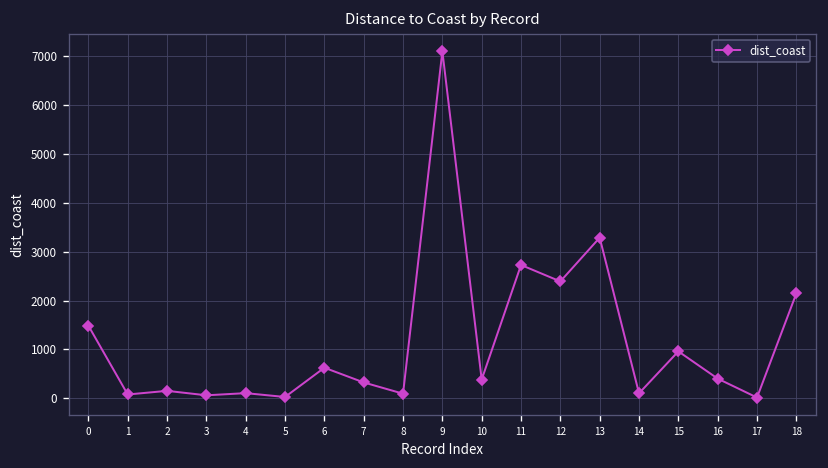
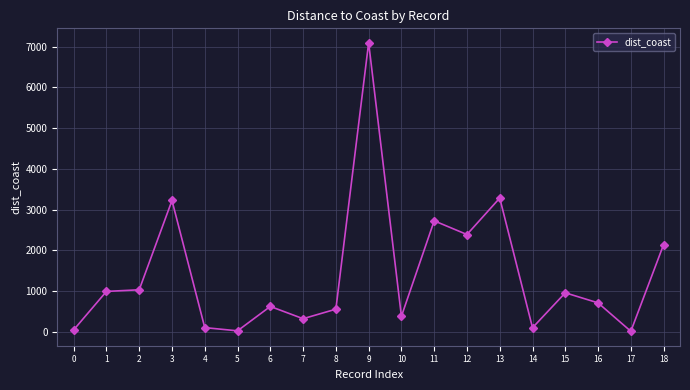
0: 1500 -> 100
1: 100 -> 1000
2: 200 -> 1000
3: 100 -> 3200
8: 100 -> 600
16: 400 -> 700
